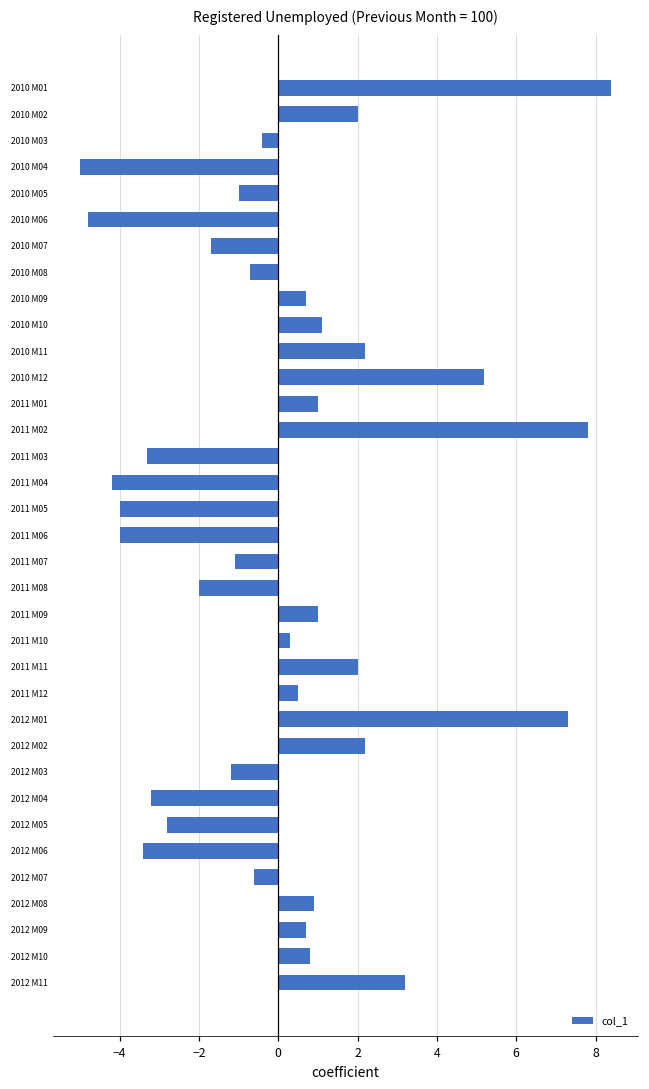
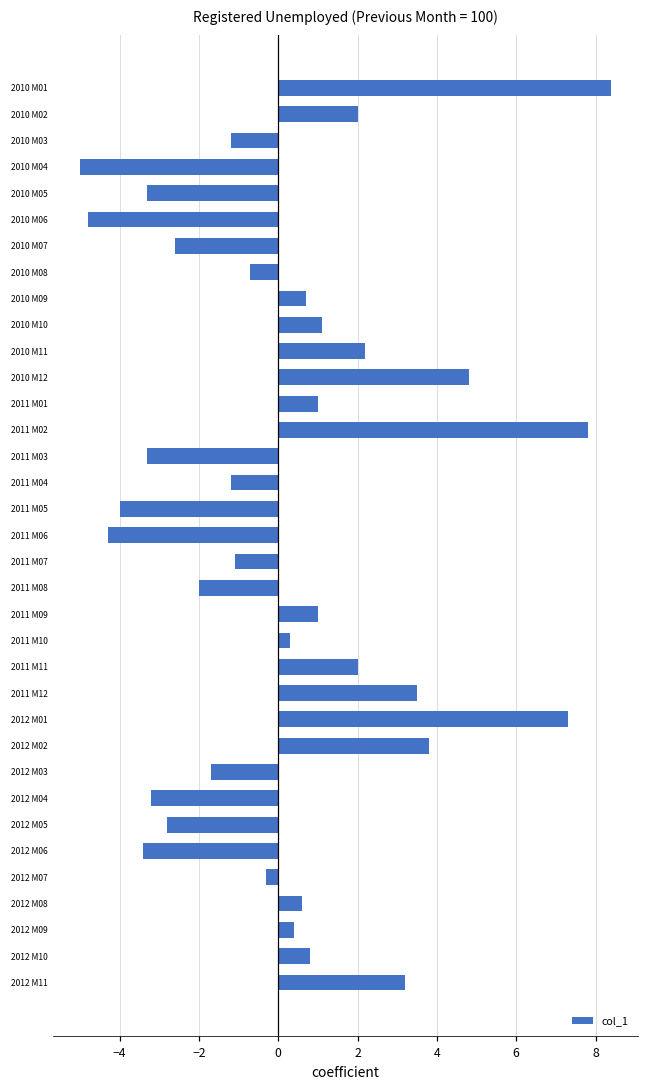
2010 M03: -0.4 -> -1.2
2010 M05: -1.0 -> -3.3
2010 M07: -1.7 -> -2.6
2010 M12: 5.2 -> 4.8
2011 M04: -4.2 -> -1.2
2011 M06: -4.0 -> -4.3
2011 M12: 0.5 -> 3.5
2012 M02: 2.2 -> 3.8
2012 M03: -1.2 -> -1.7
2012 M07: -0.6 -> -0.3
2012 M08: 0.9 -> 0.6
2012 M09: 0.7 -> 0.4
